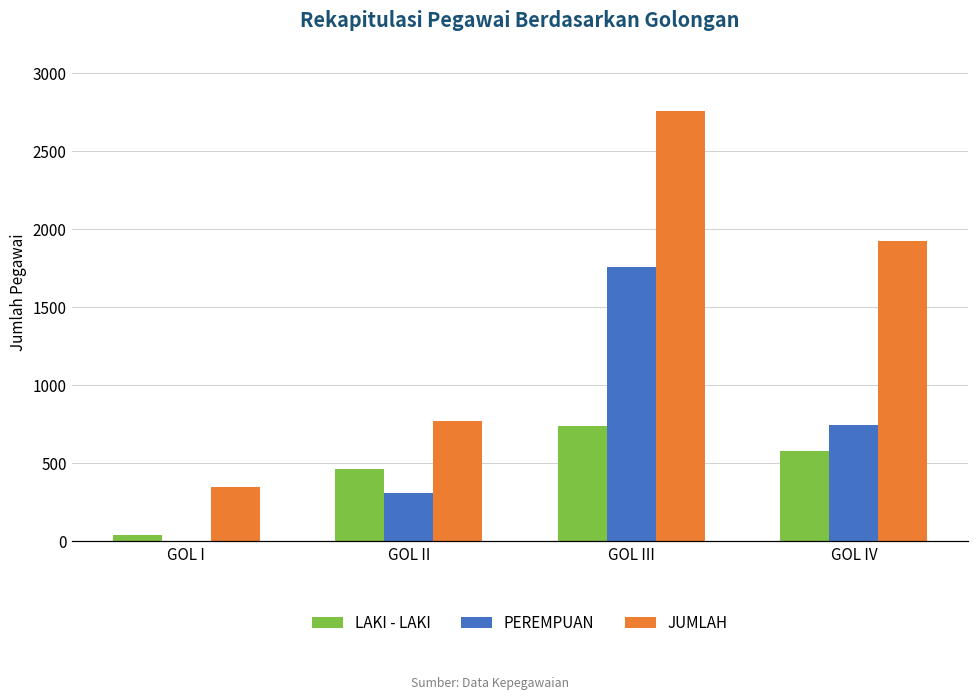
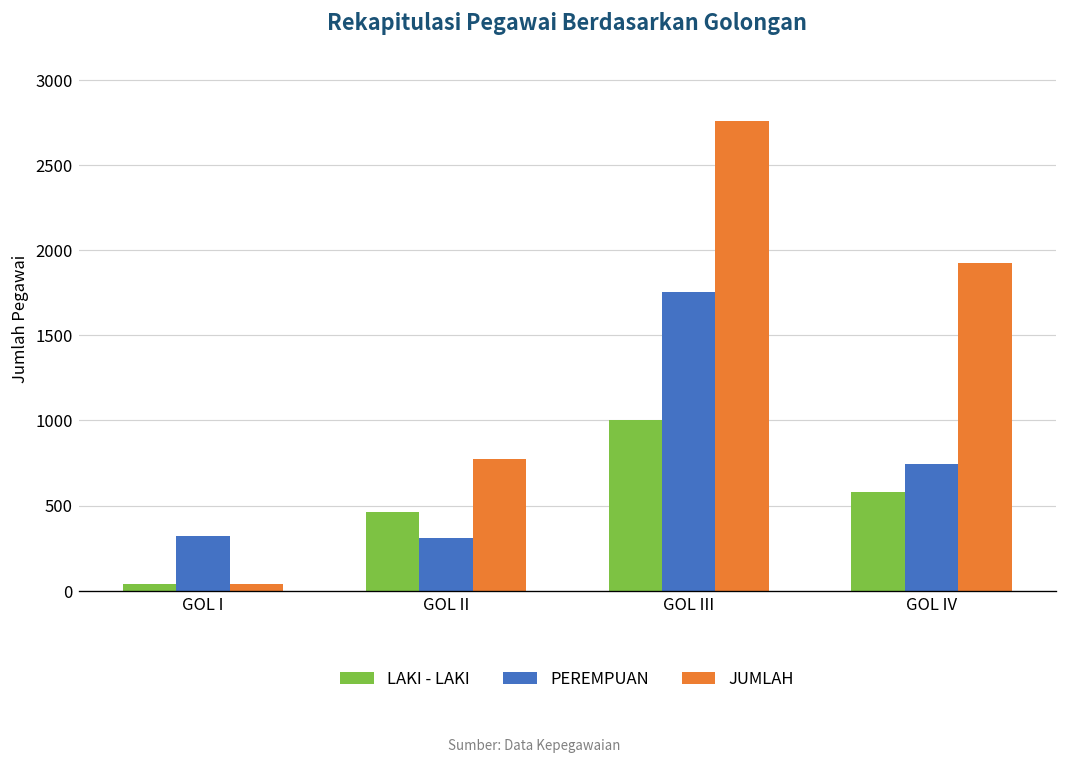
PEREMPUAN, GOL I: 0 -> 320
JUMLAH, GOL I: 340 -> 40
LAKI - LAKI, GOL III: 740 -> 1000
